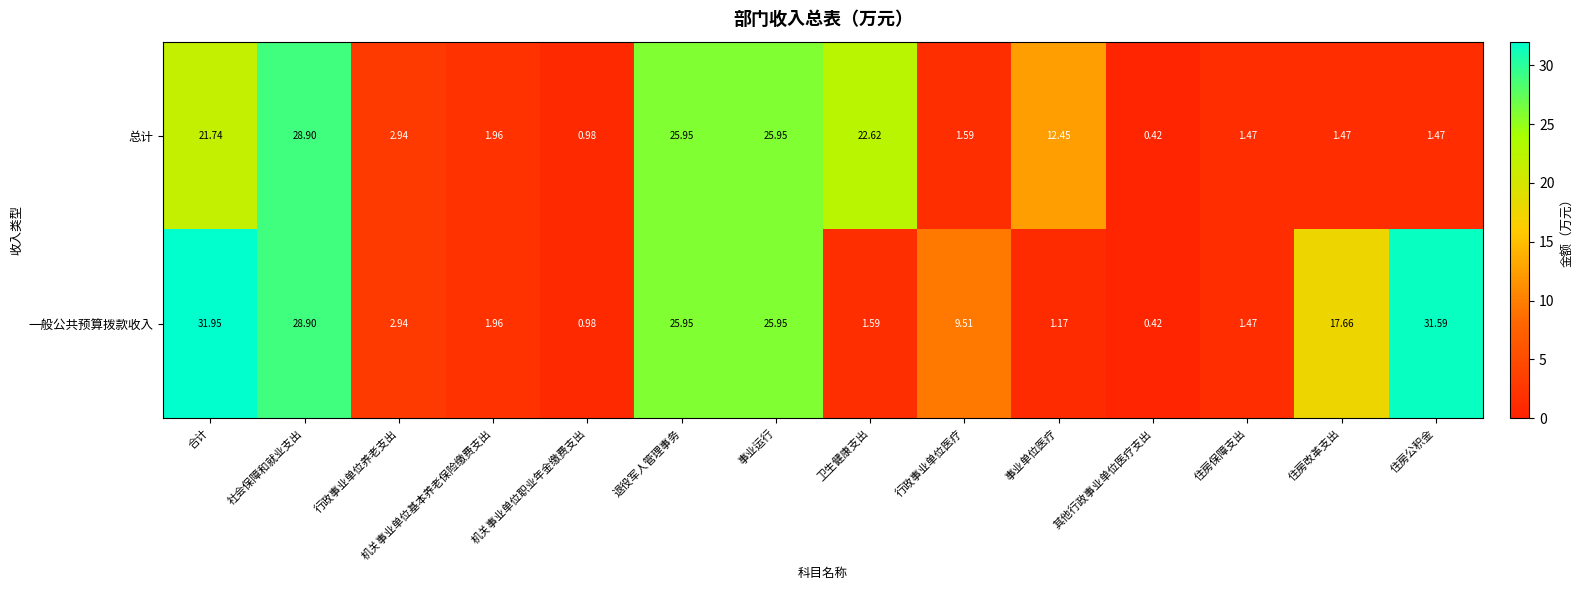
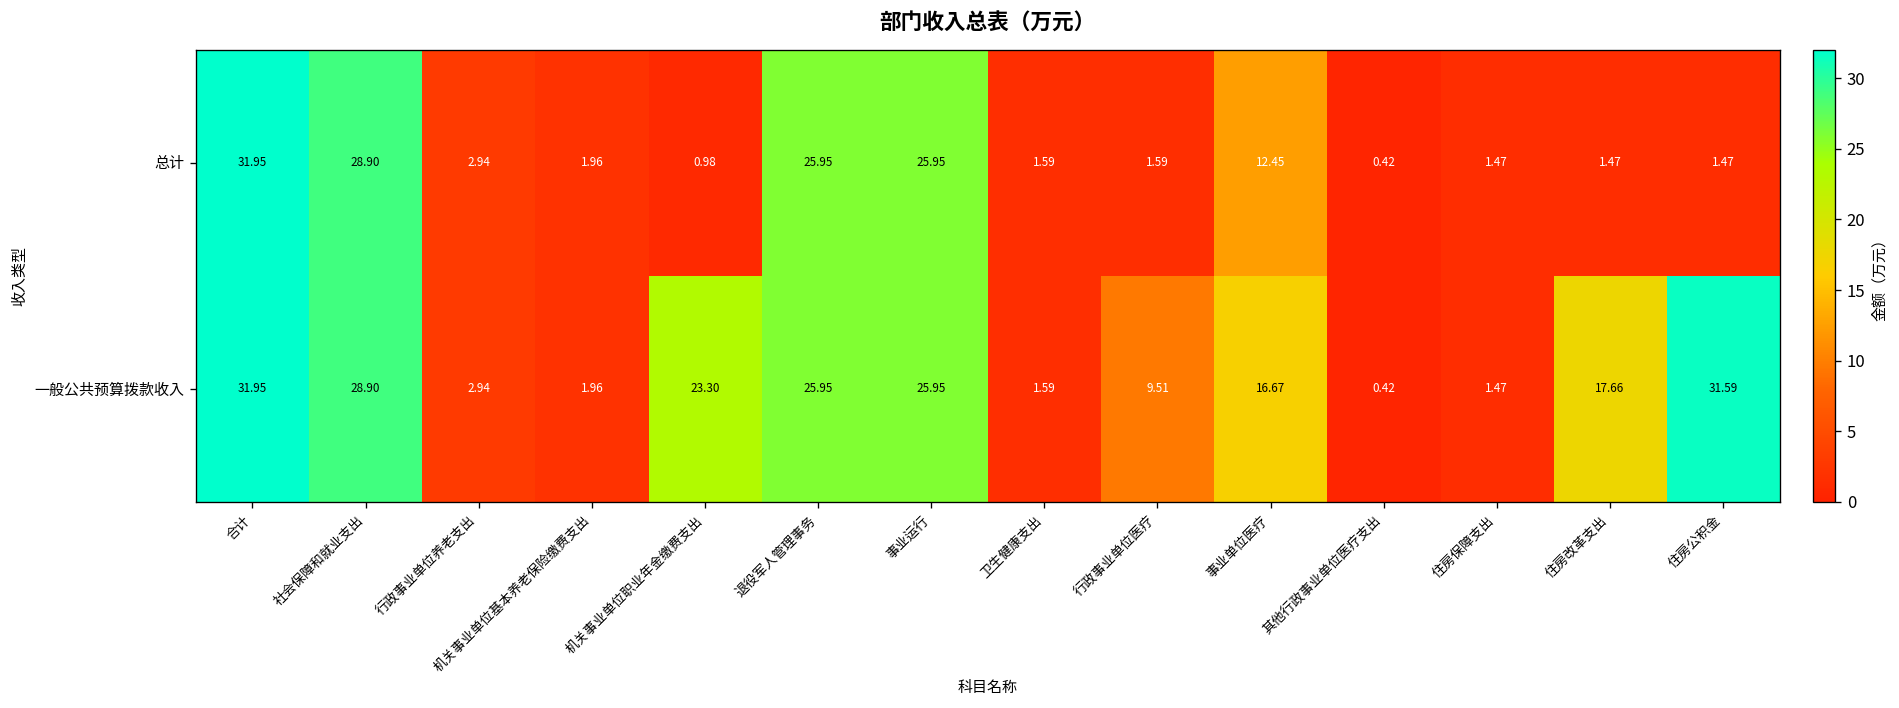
总计, 合计: 21.74 -> 31.95
总计, 卫生健康支出: 22.62 -> 1.59
一般公共预算拨款收入, 机关事业单位职业年金缴费支出: 0.98 -> 23.30
一般公共预算拨款收入, 事业单位医疗: 1.17 -> 16.67
